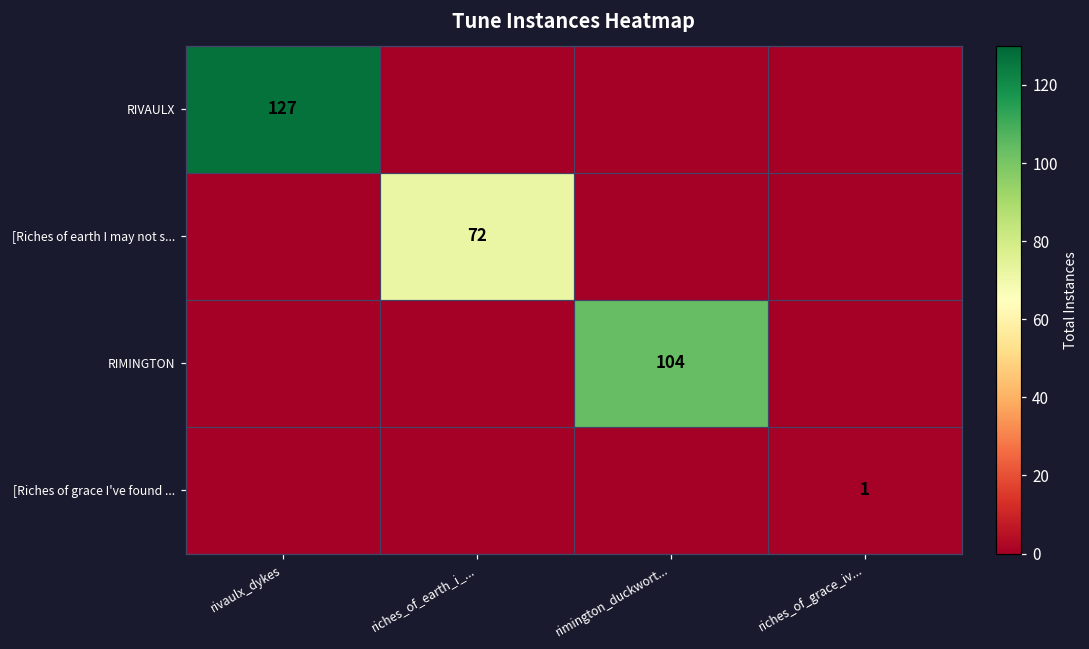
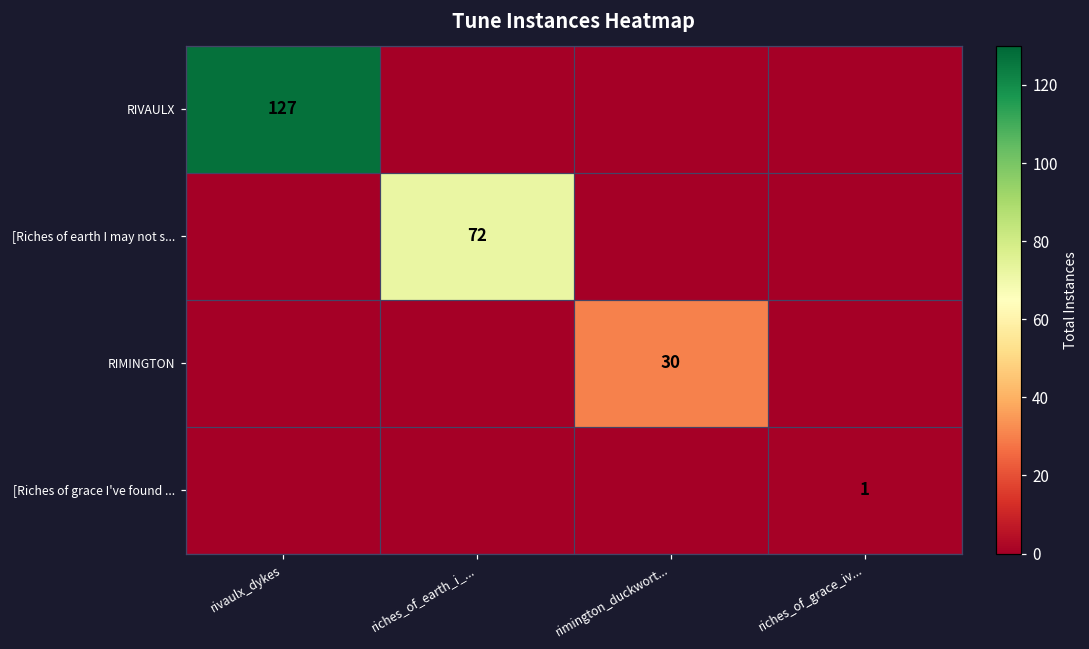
RIMINGTON, rimington_duckwort...: 104 -> 30
